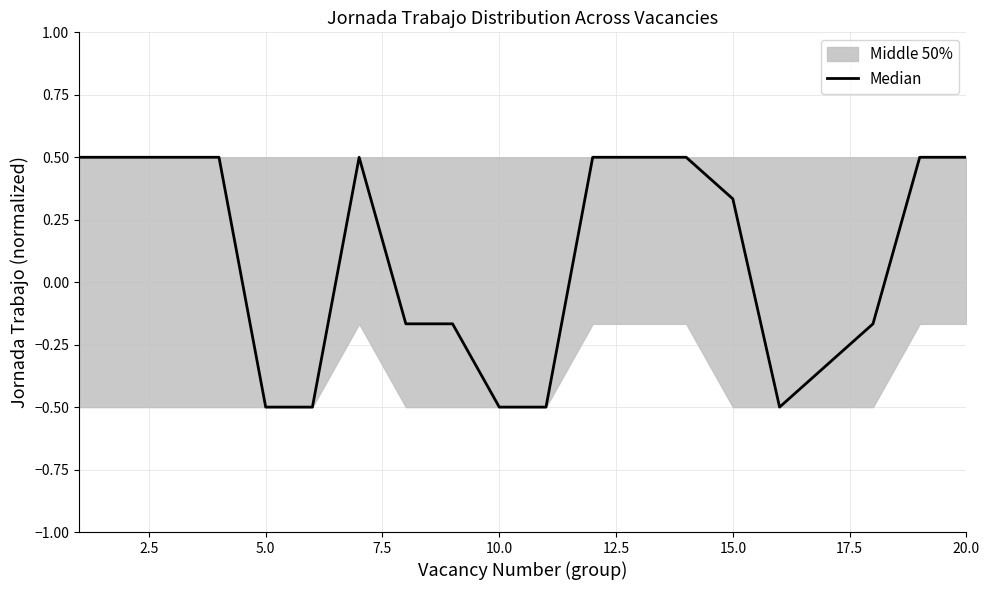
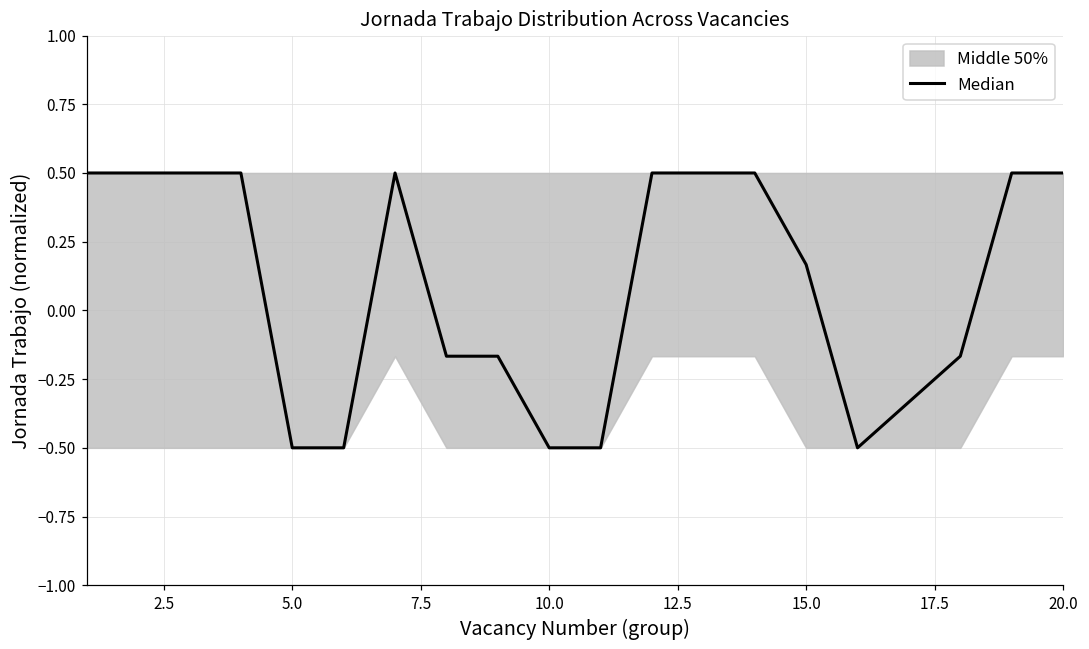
Median, 15.0: 0.33 -> 0.17
